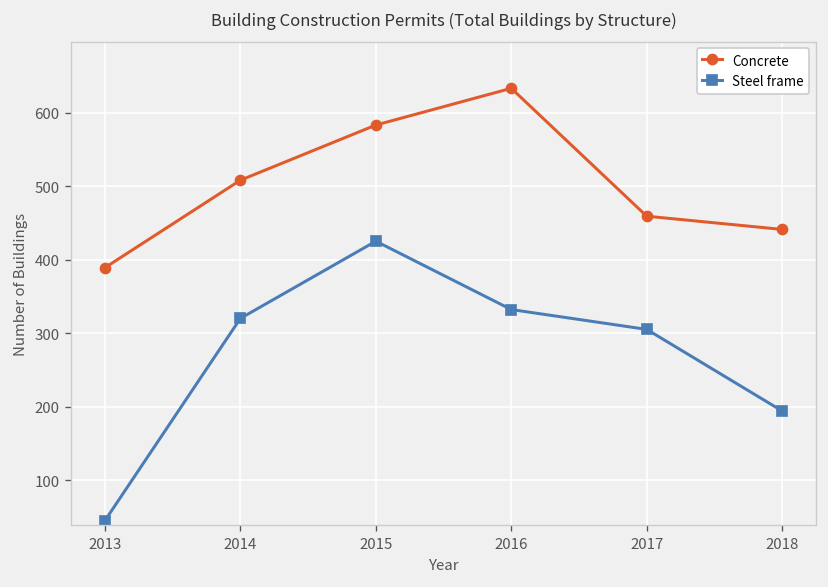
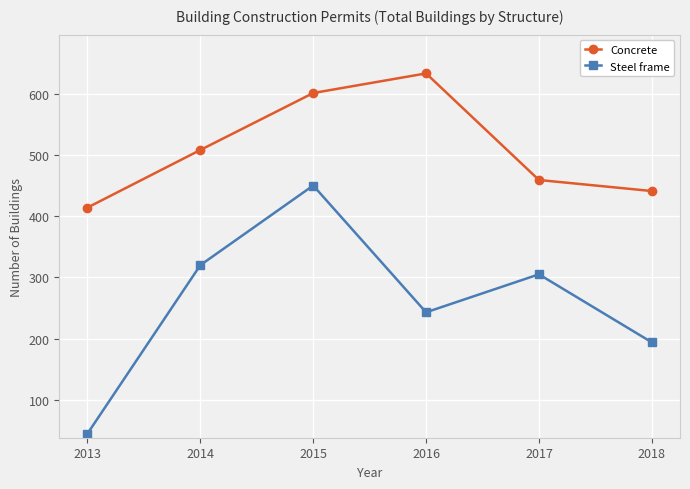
Concrete, 2013: 390 -> 410
Concrete, 2015: 580 -> 600
Steel frame, 2015: 430 -> 450
Steel frame, 2016: 330 -> 240
